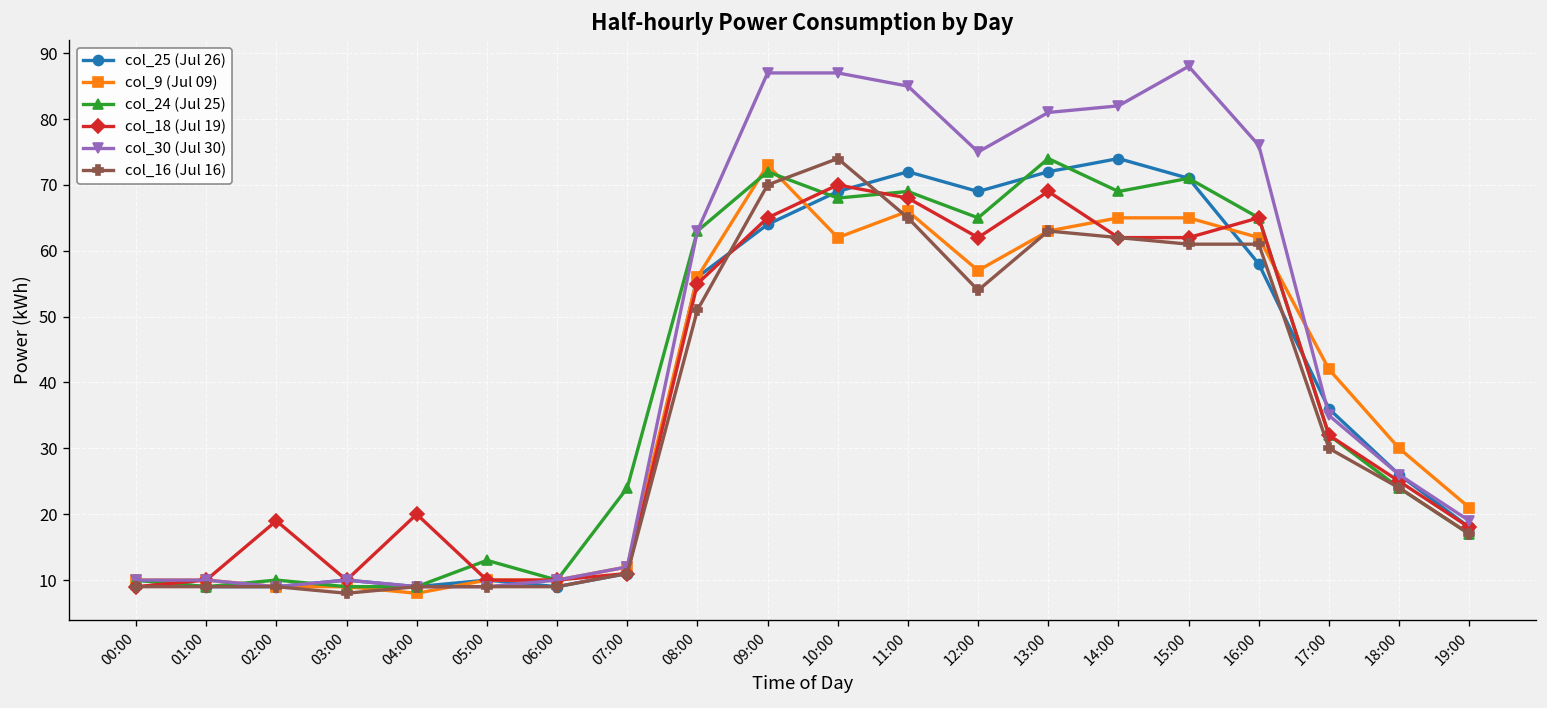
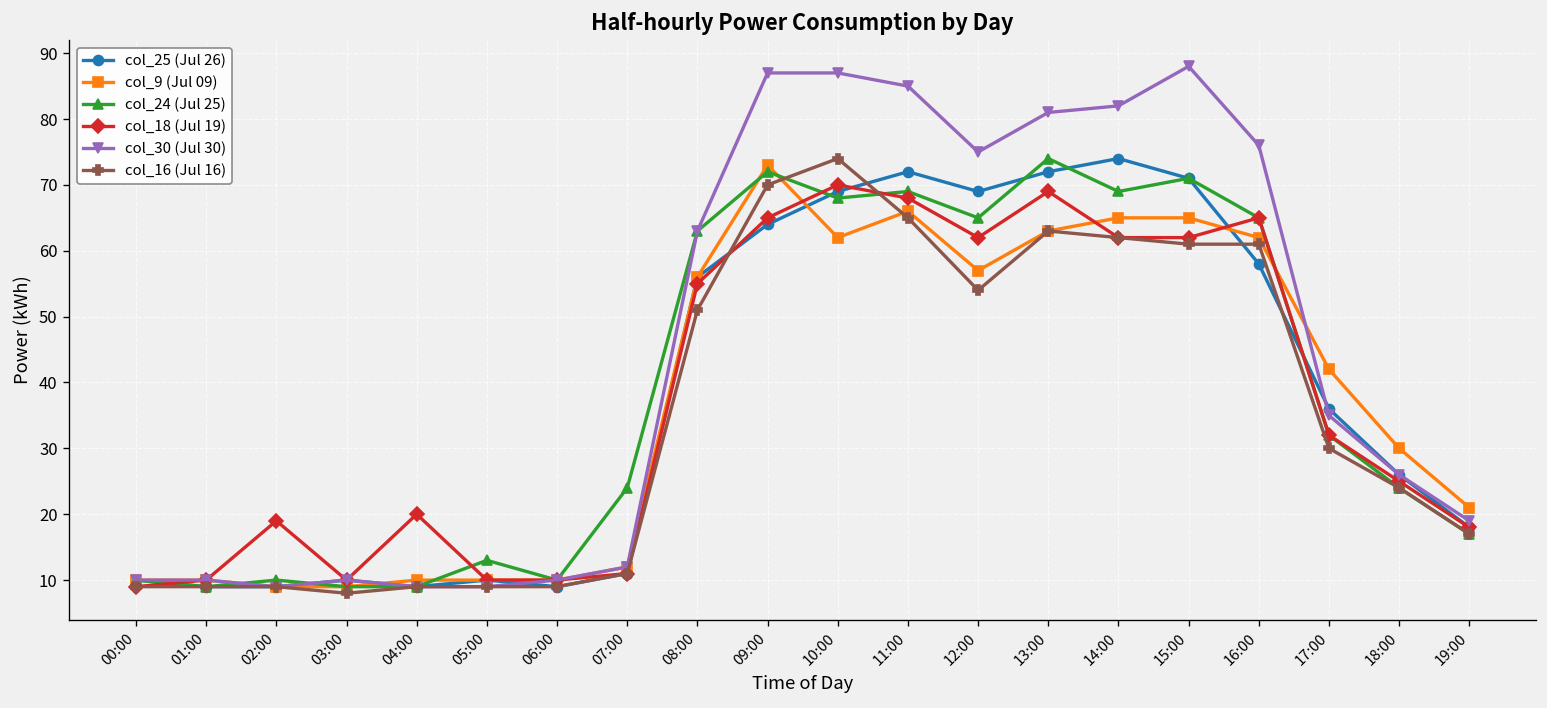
col_9 (Jul 09), 04:00: 8 -> 10
